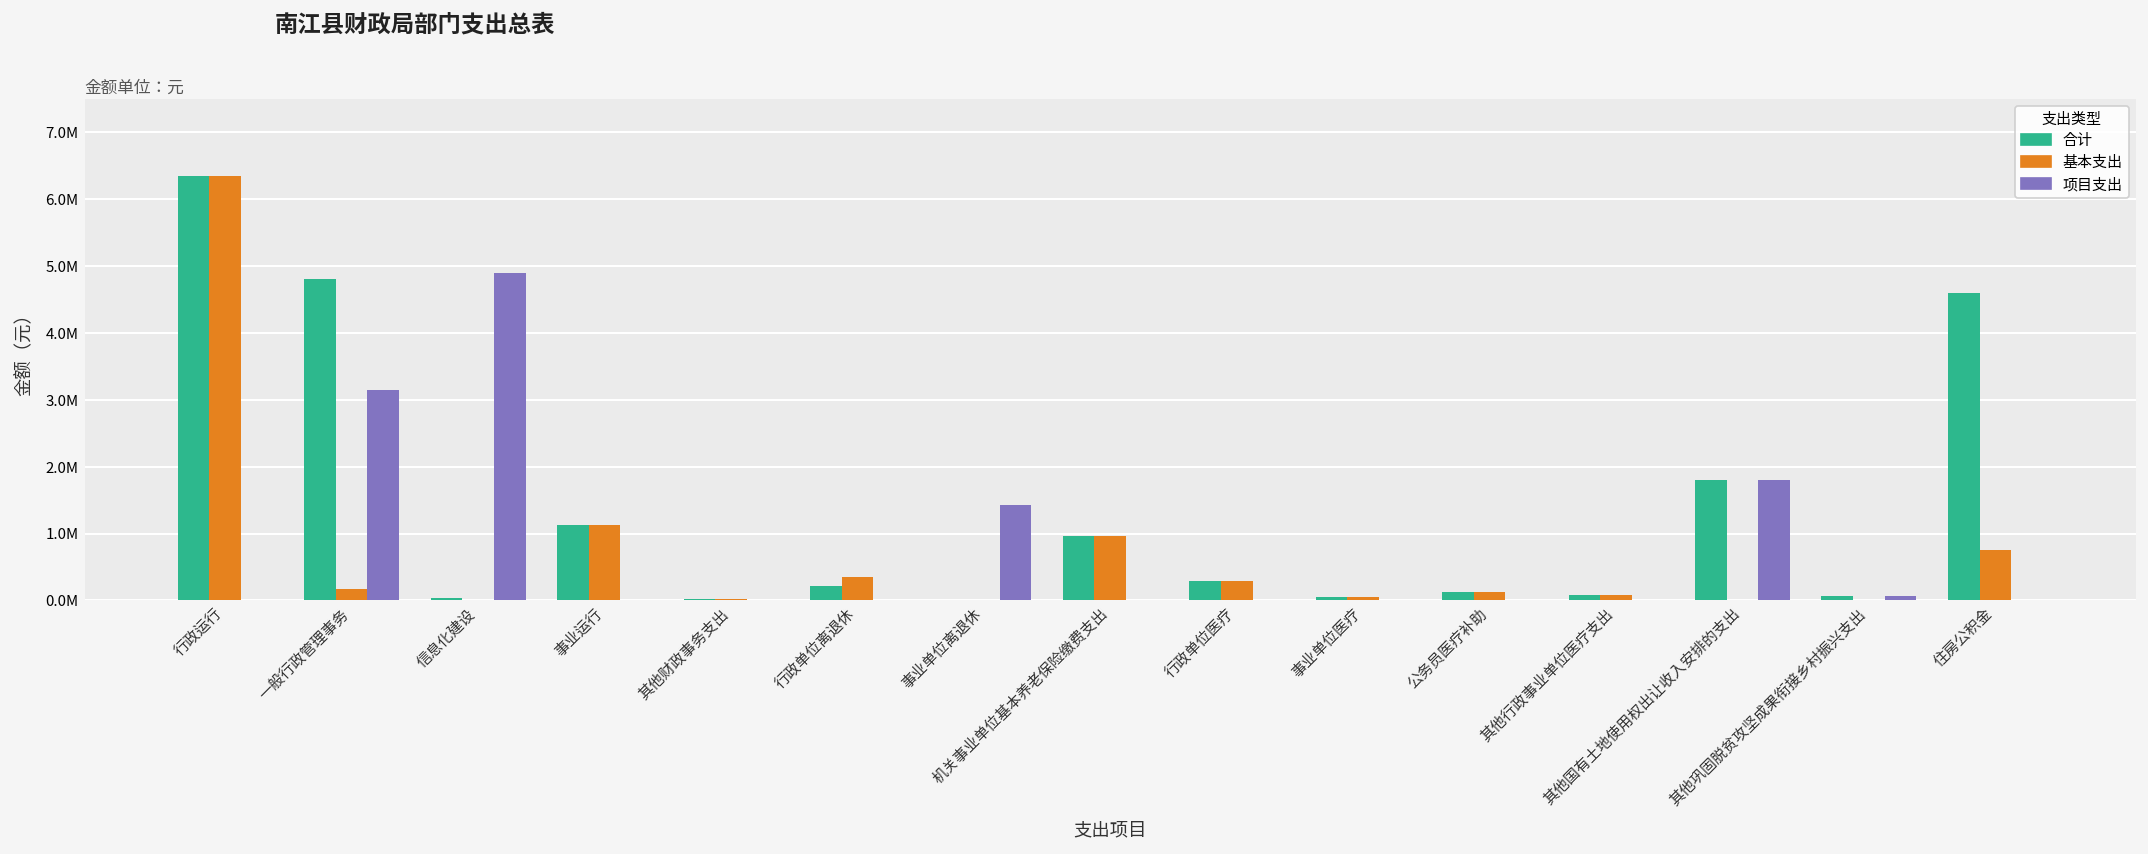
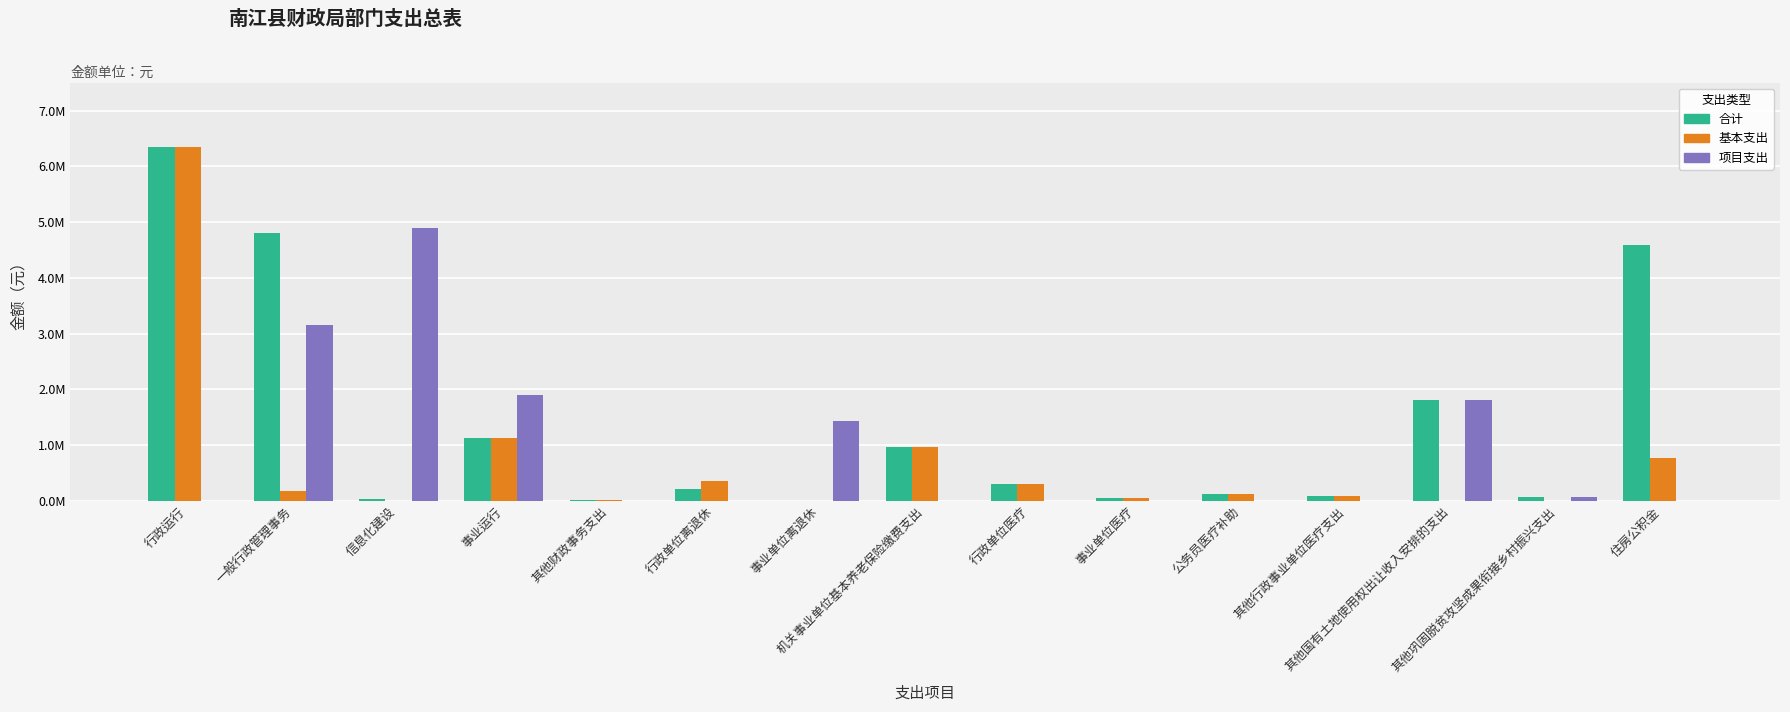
项目支出, 事业运行: 0 -> 1900000
